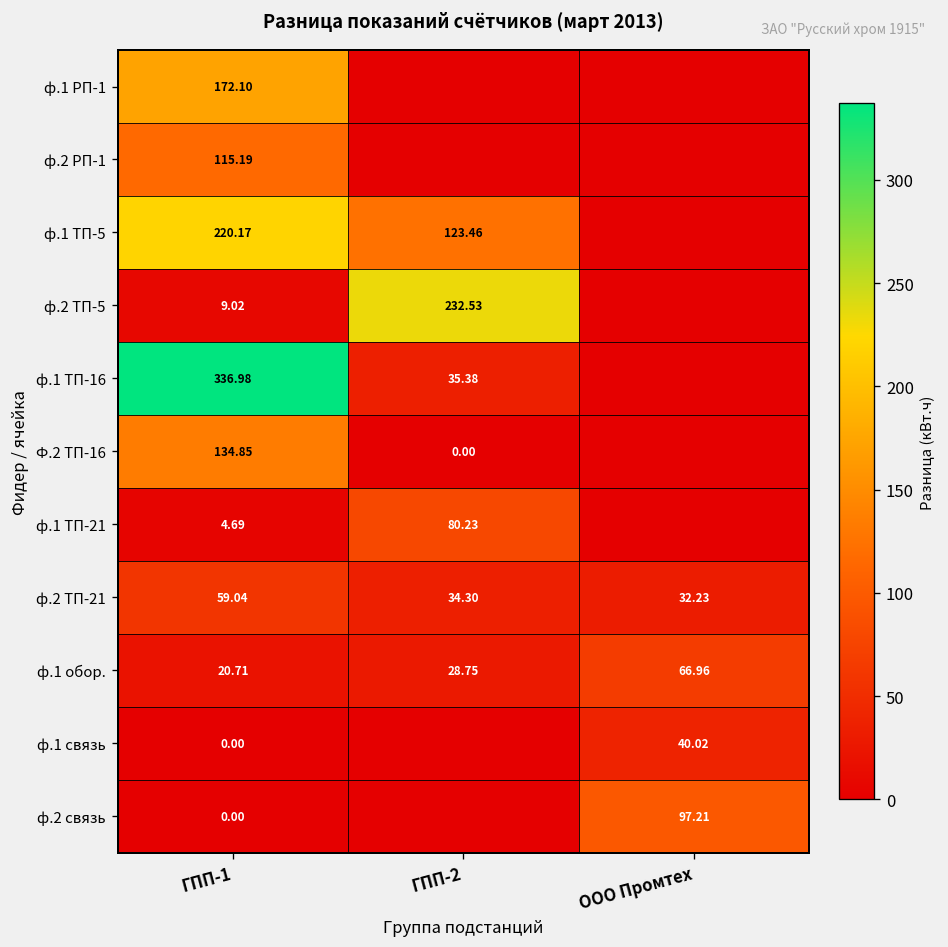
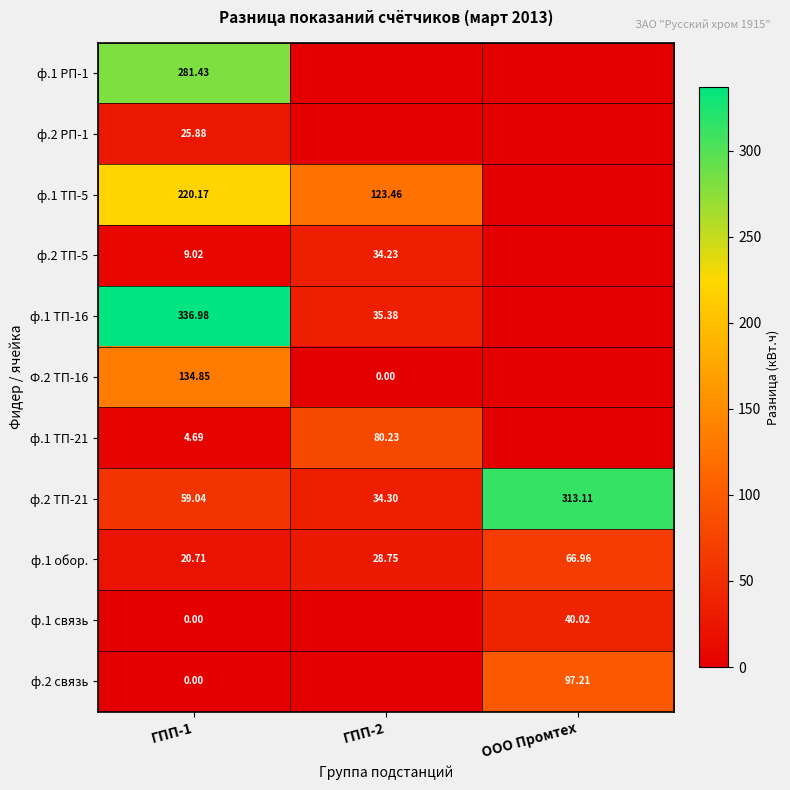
ф.1 РП-1, ГПП-1: 172.10 -> 281.43
ф.2 РП-1, ГПП-1: 115.19 -> 25.88
ф.2 ТП-5, ГПП-2: 232.53 -> 34.23
ф.2 ТП-21, ООО Промтех: 32.23 -> 313.11
